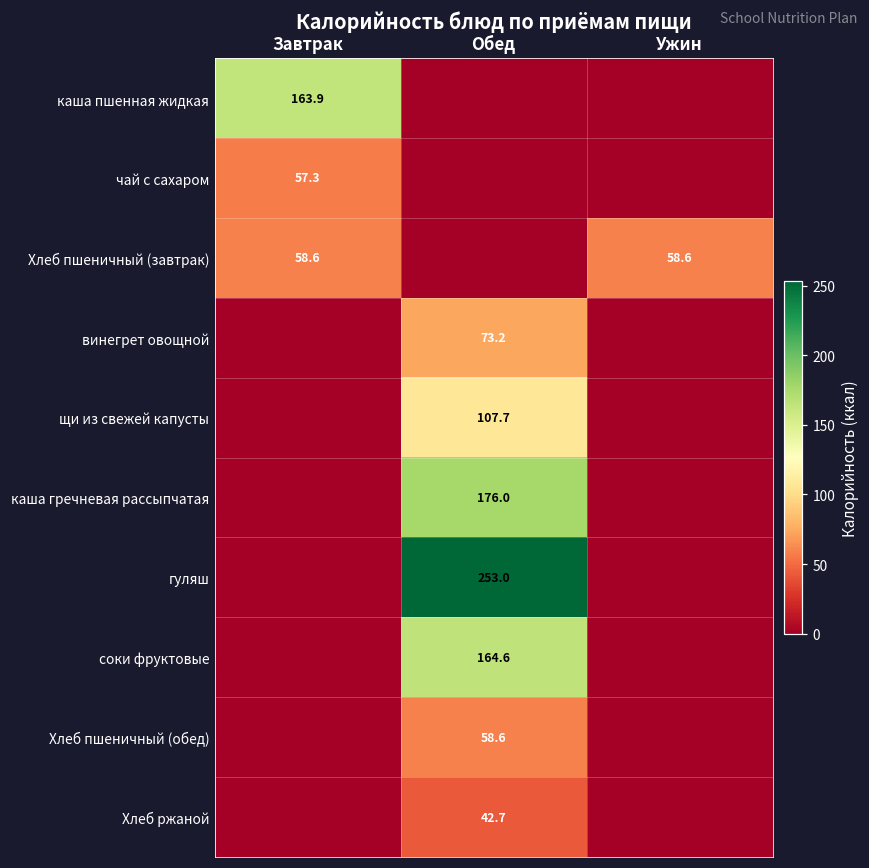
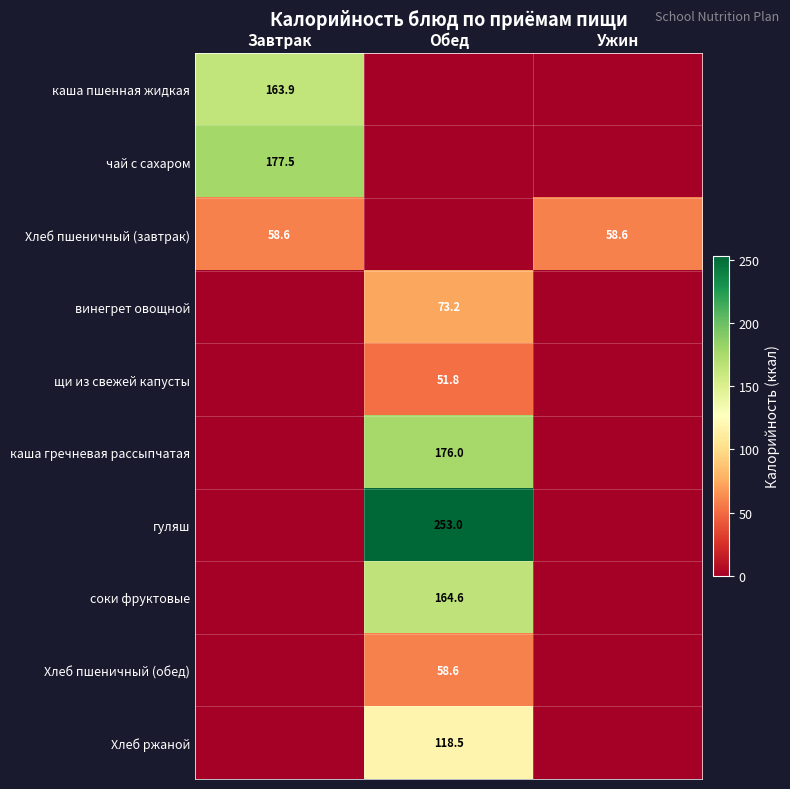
чай с сахаром, Завтрак: 57.3 -> 177.5
щи из свежей капусты, Обед: 107.7 -> 51.8
Хлеб ржаной, Обед: 42.7 -> 118.5
